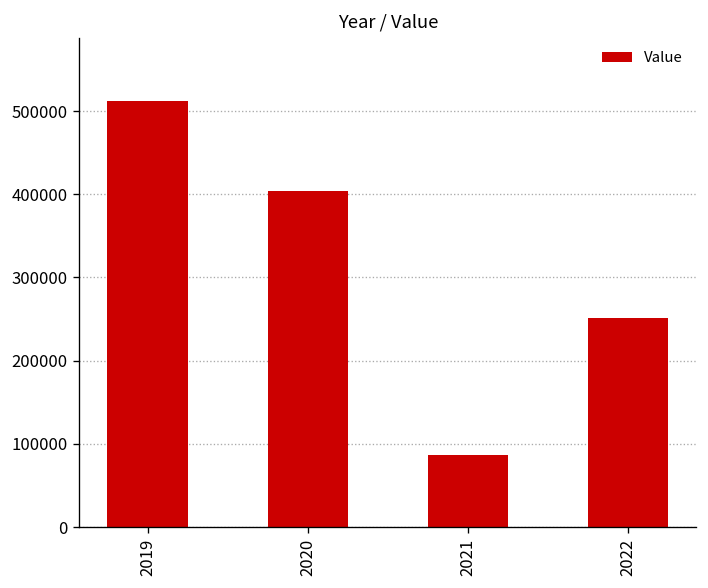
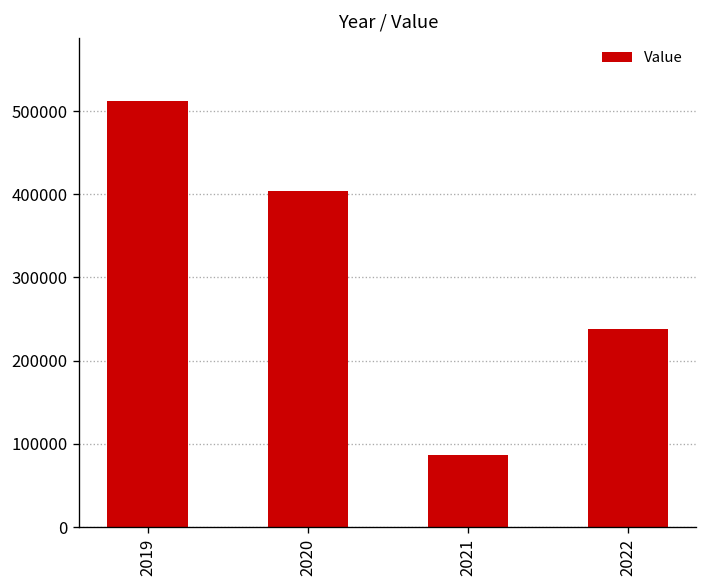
2022: 250000 -> 240000
